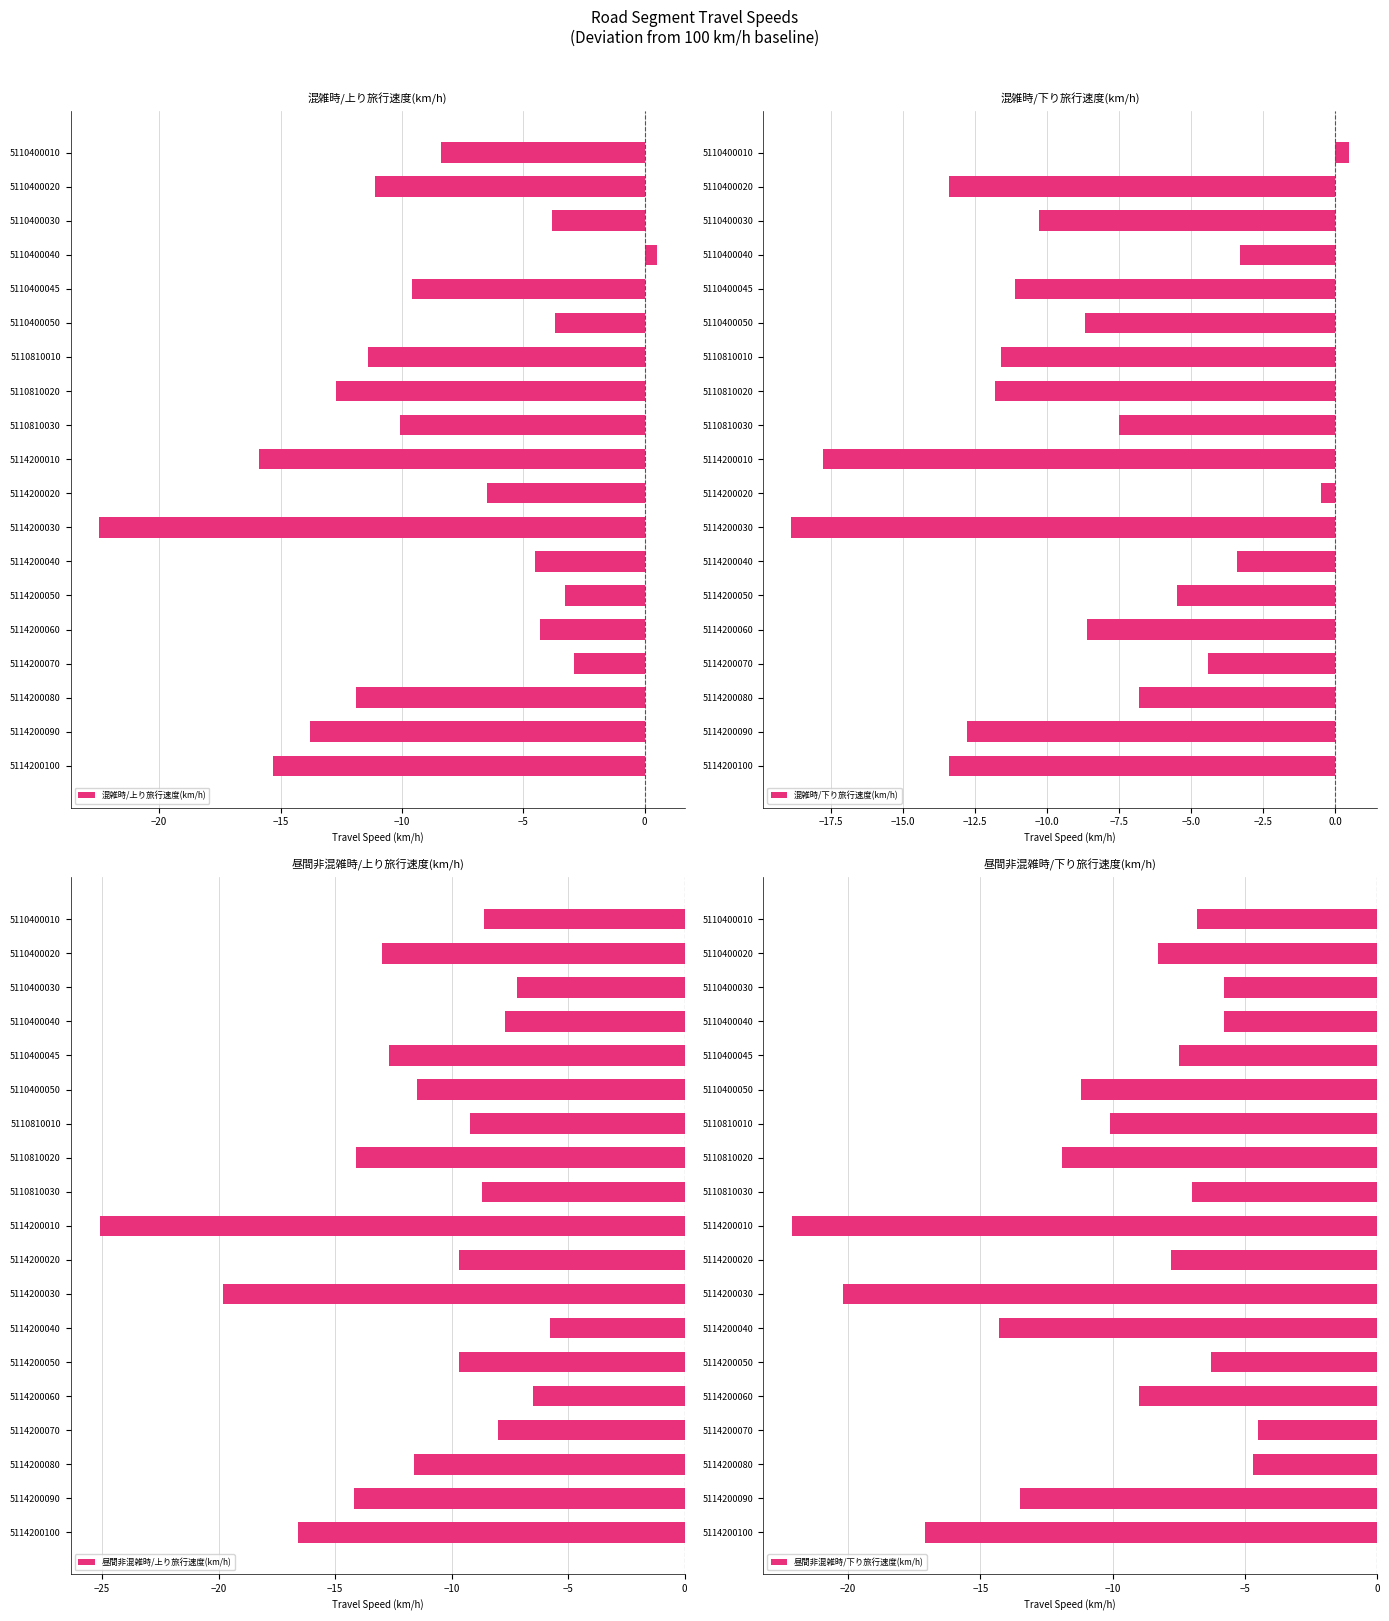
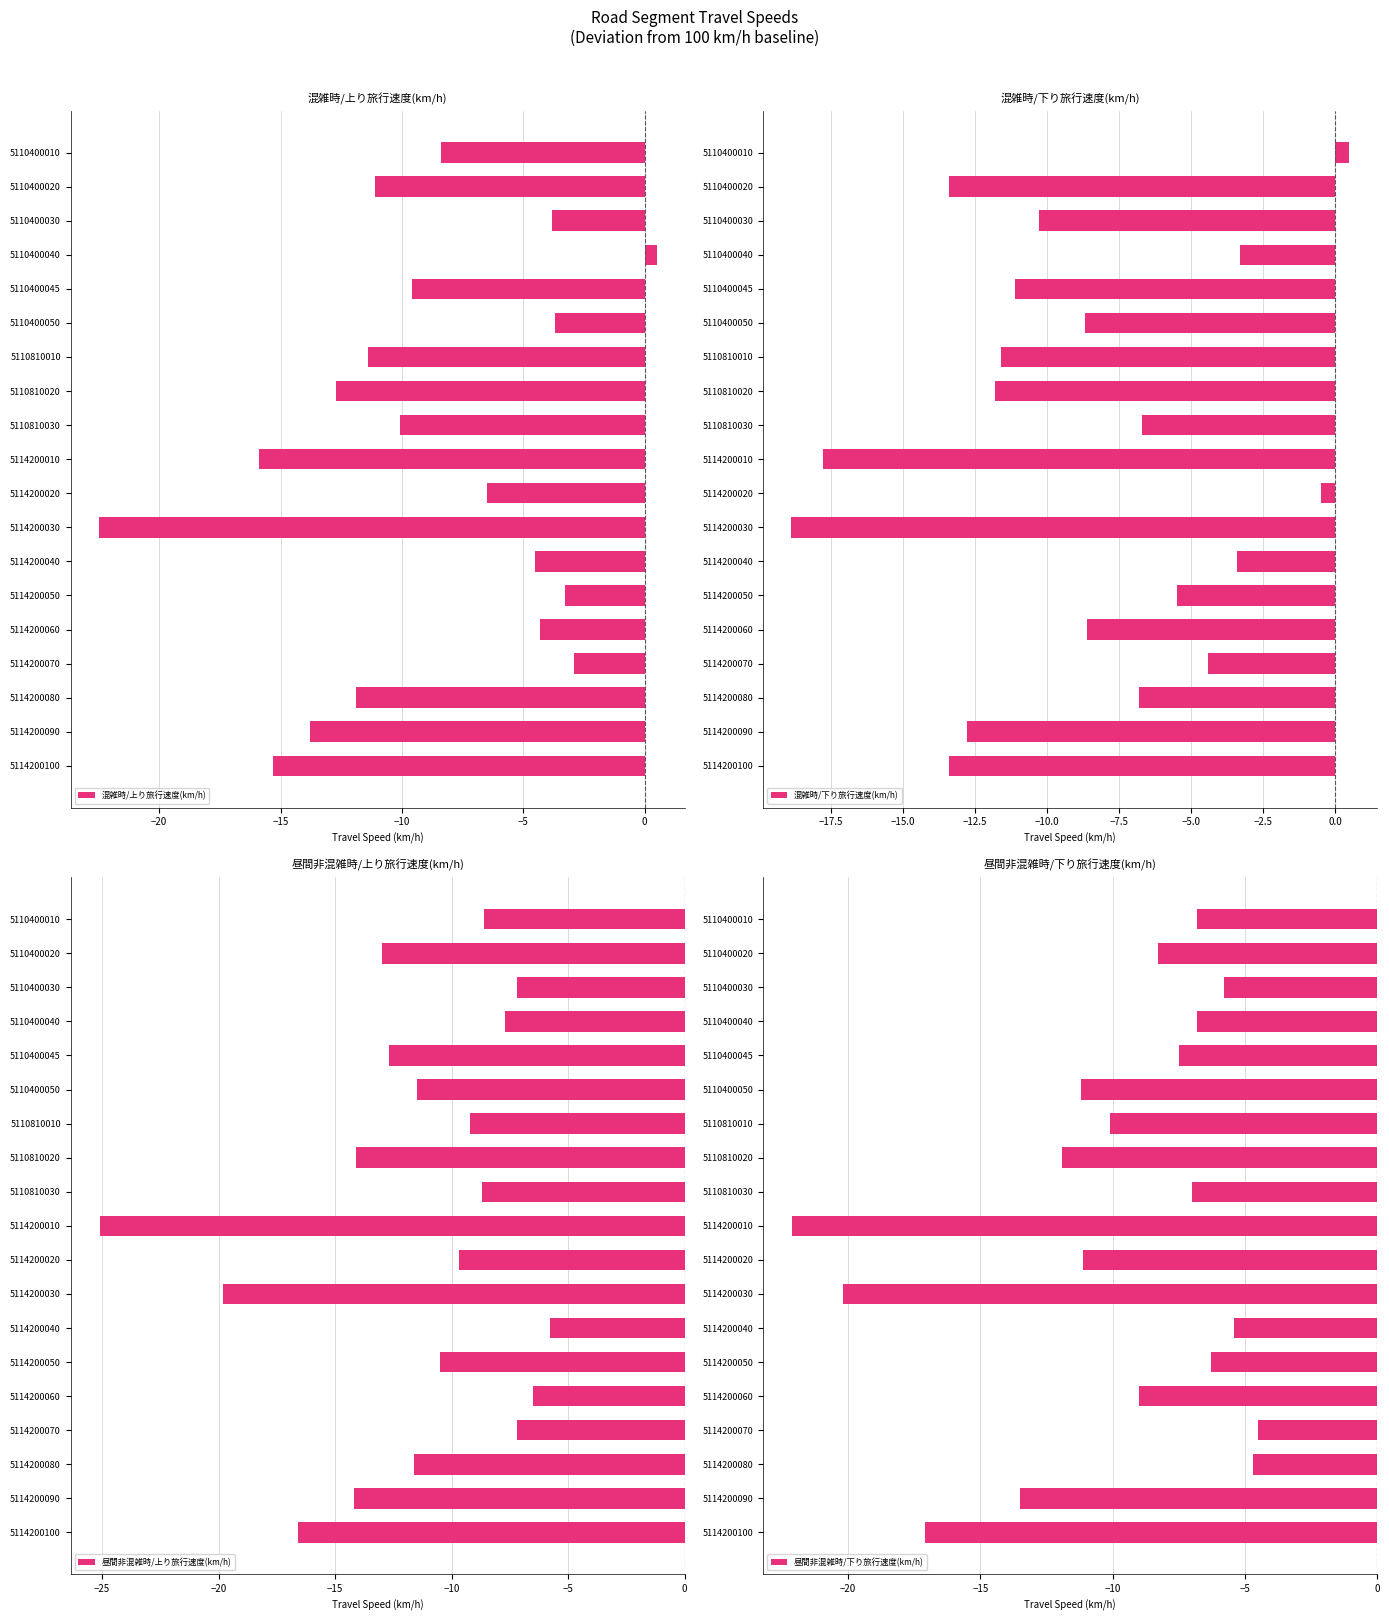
混雑時/下り旅行速度(km/h), 5110810030: -7.5 -> -6.7
昼間非混雑時/上り旅行速度(km/h), 5114200050: -9.7 -> -10.5
昼間非混雑時/上り旅行速度(km/h), 5114200070: -8.0 -> -7.2
昼間非混雑時/下り旅行速度(km/h), 5110400040: -5.8 -> -6.8
昼間非混雑時/下り旅行速度(km/h), 5114200020: -7.8 -> -11.1
昼間非混雑時/下り旅行速度(km/h), 5114200040: -14.3 -> -5.4
